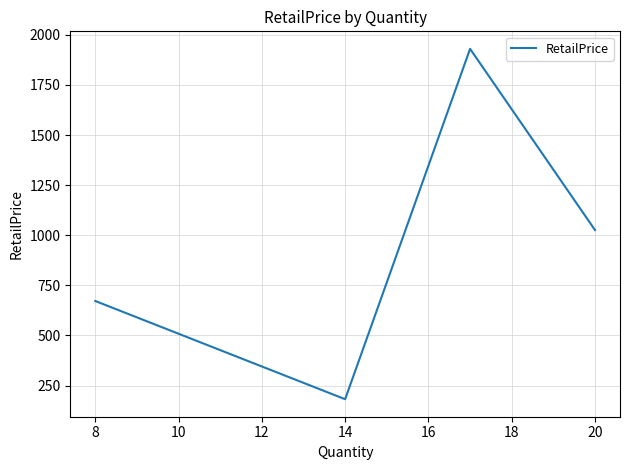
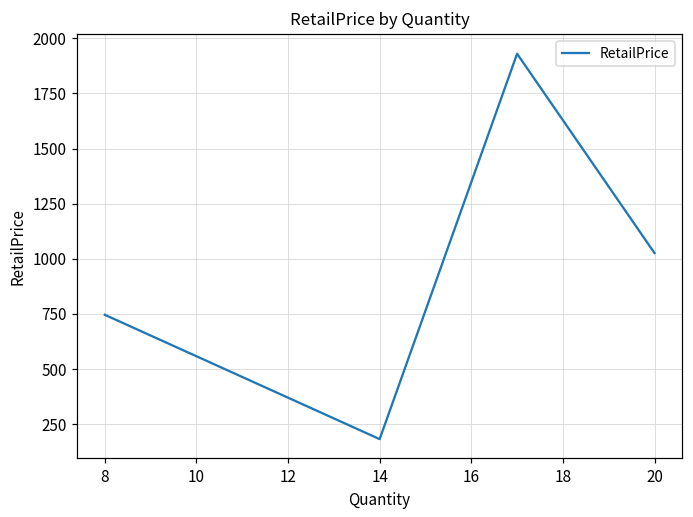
8: 670 -> 750
